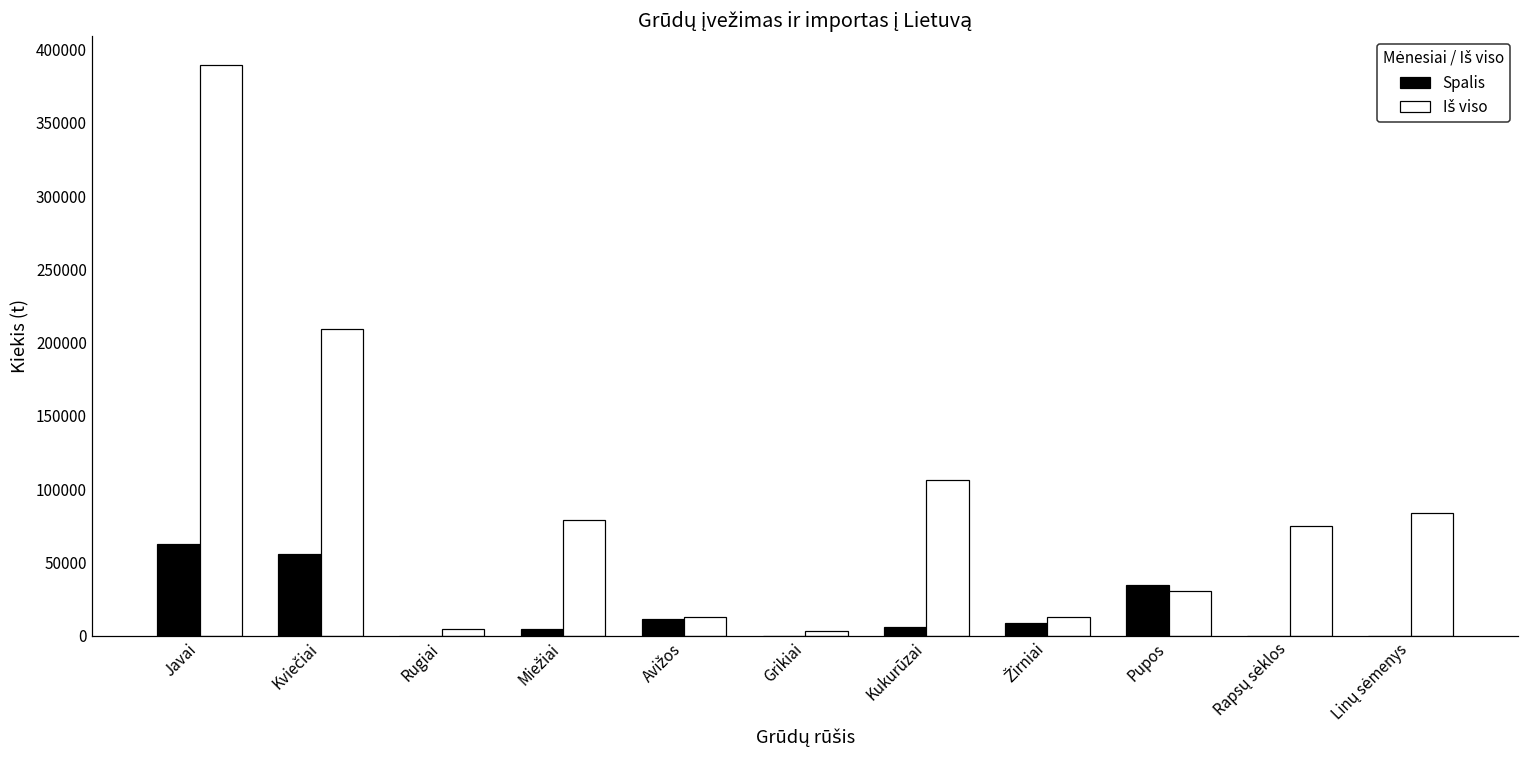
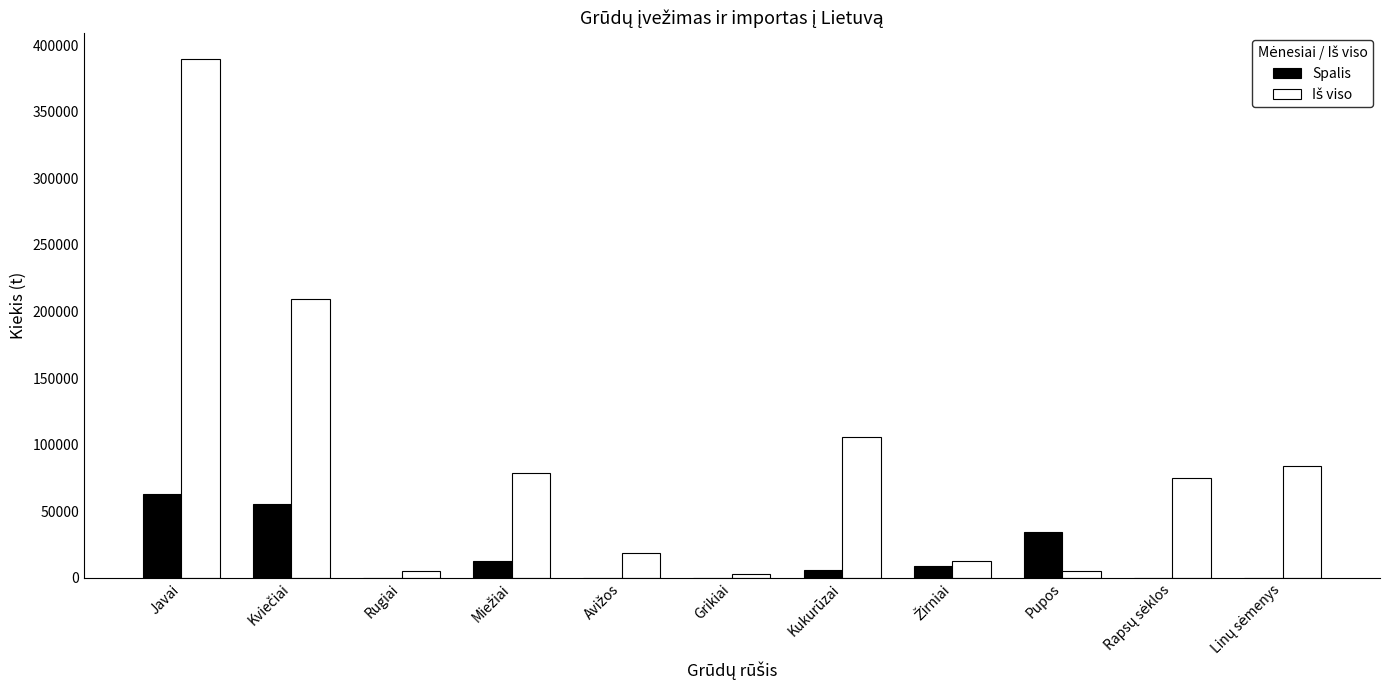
Spalis, Miežiai: 5000 -> 13000
Spalis, Avižos: 11000 -> 0
Iš viso, Avižos: 12000 -> 19000
Iš viso, Pupos: 31000 -> 5000
